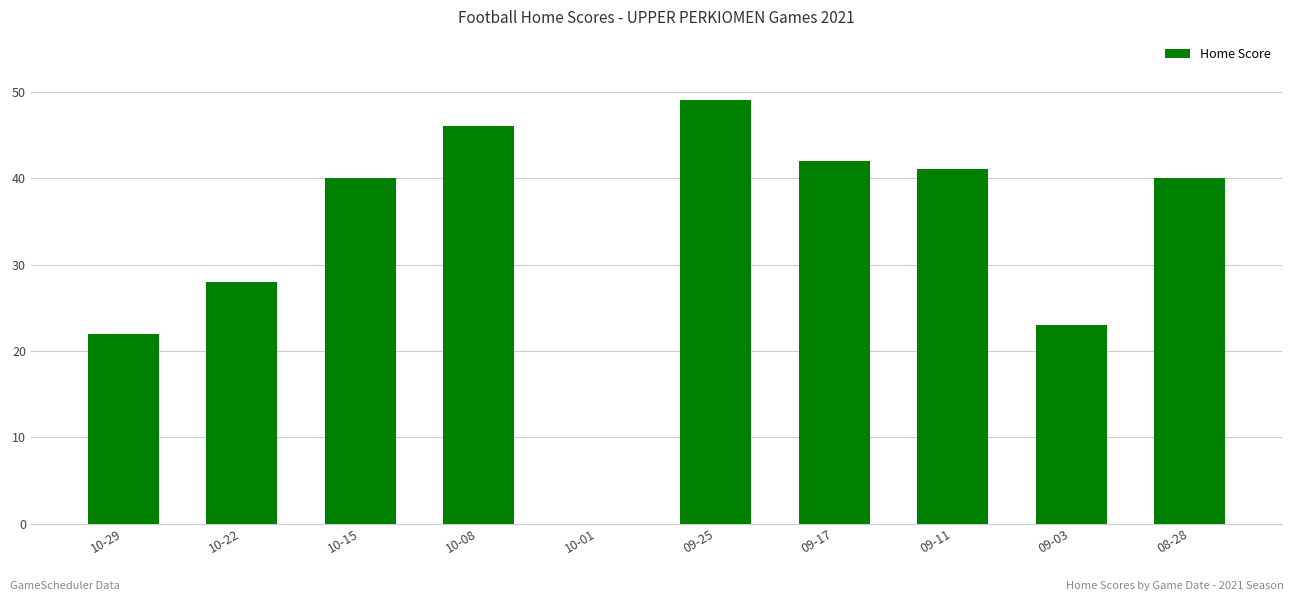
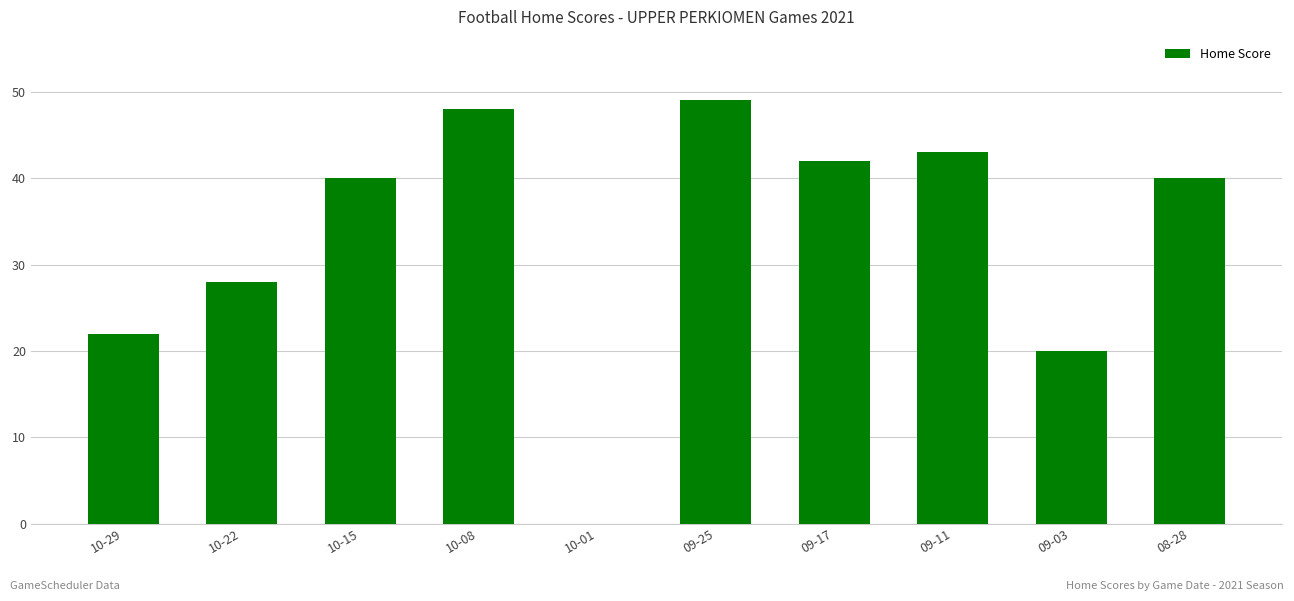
10-08: 46 -> 48
09-11: 41 -> 43
09-03: 23 -> 20
